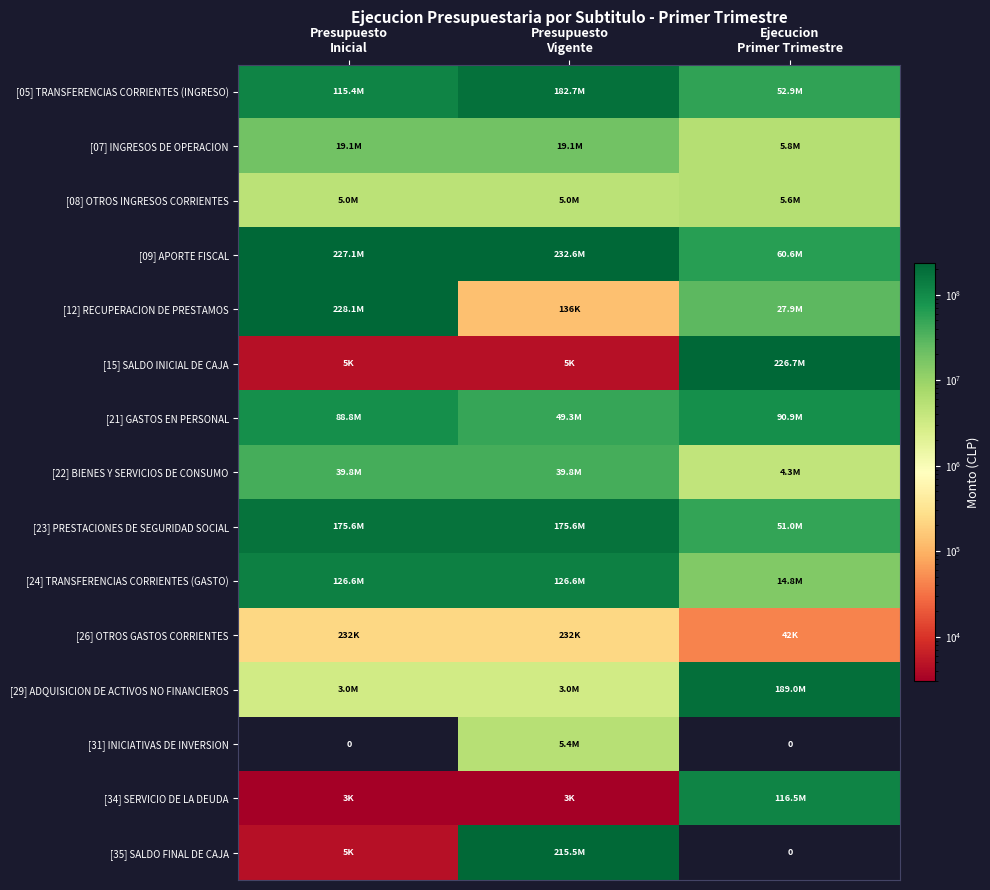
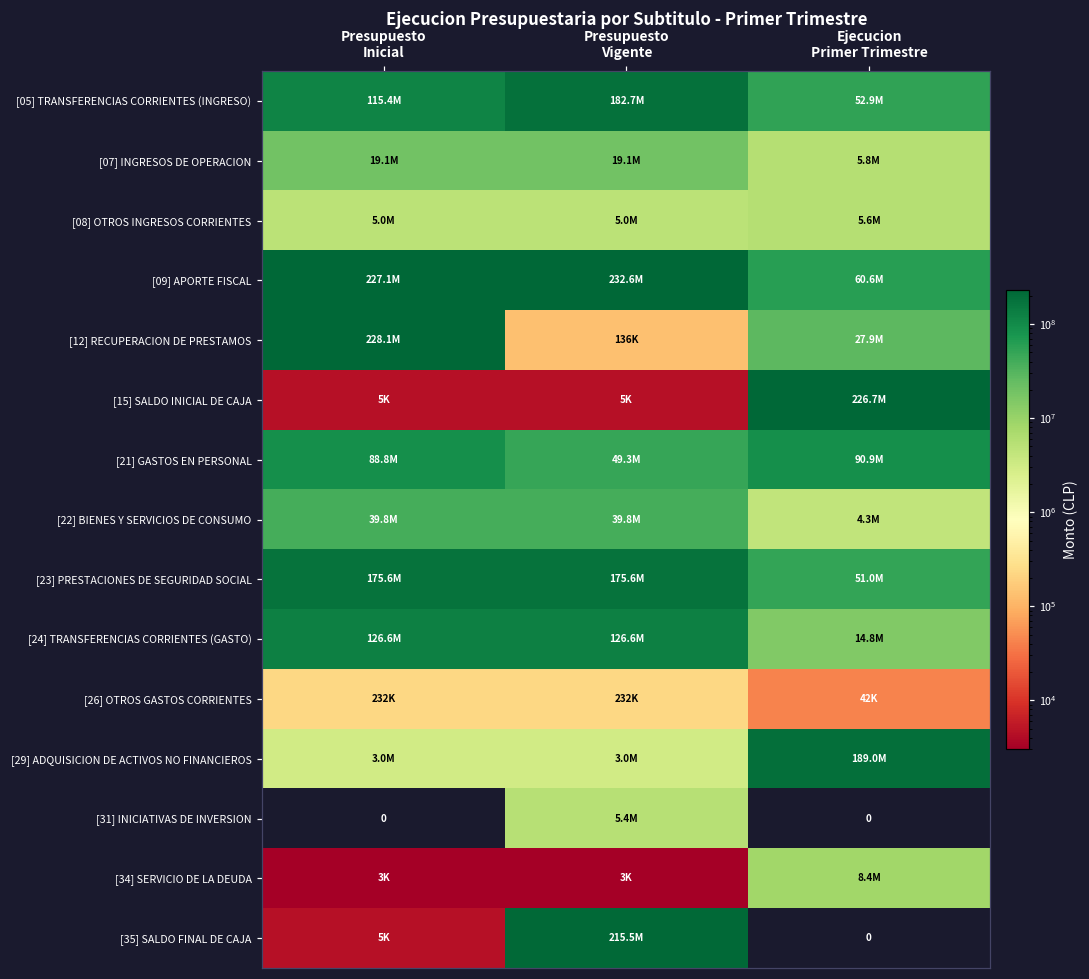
[34] SERVICIO DE LA DEUDA, Ejecucion Primer Trimestre: 116.5M -> 8.4M
